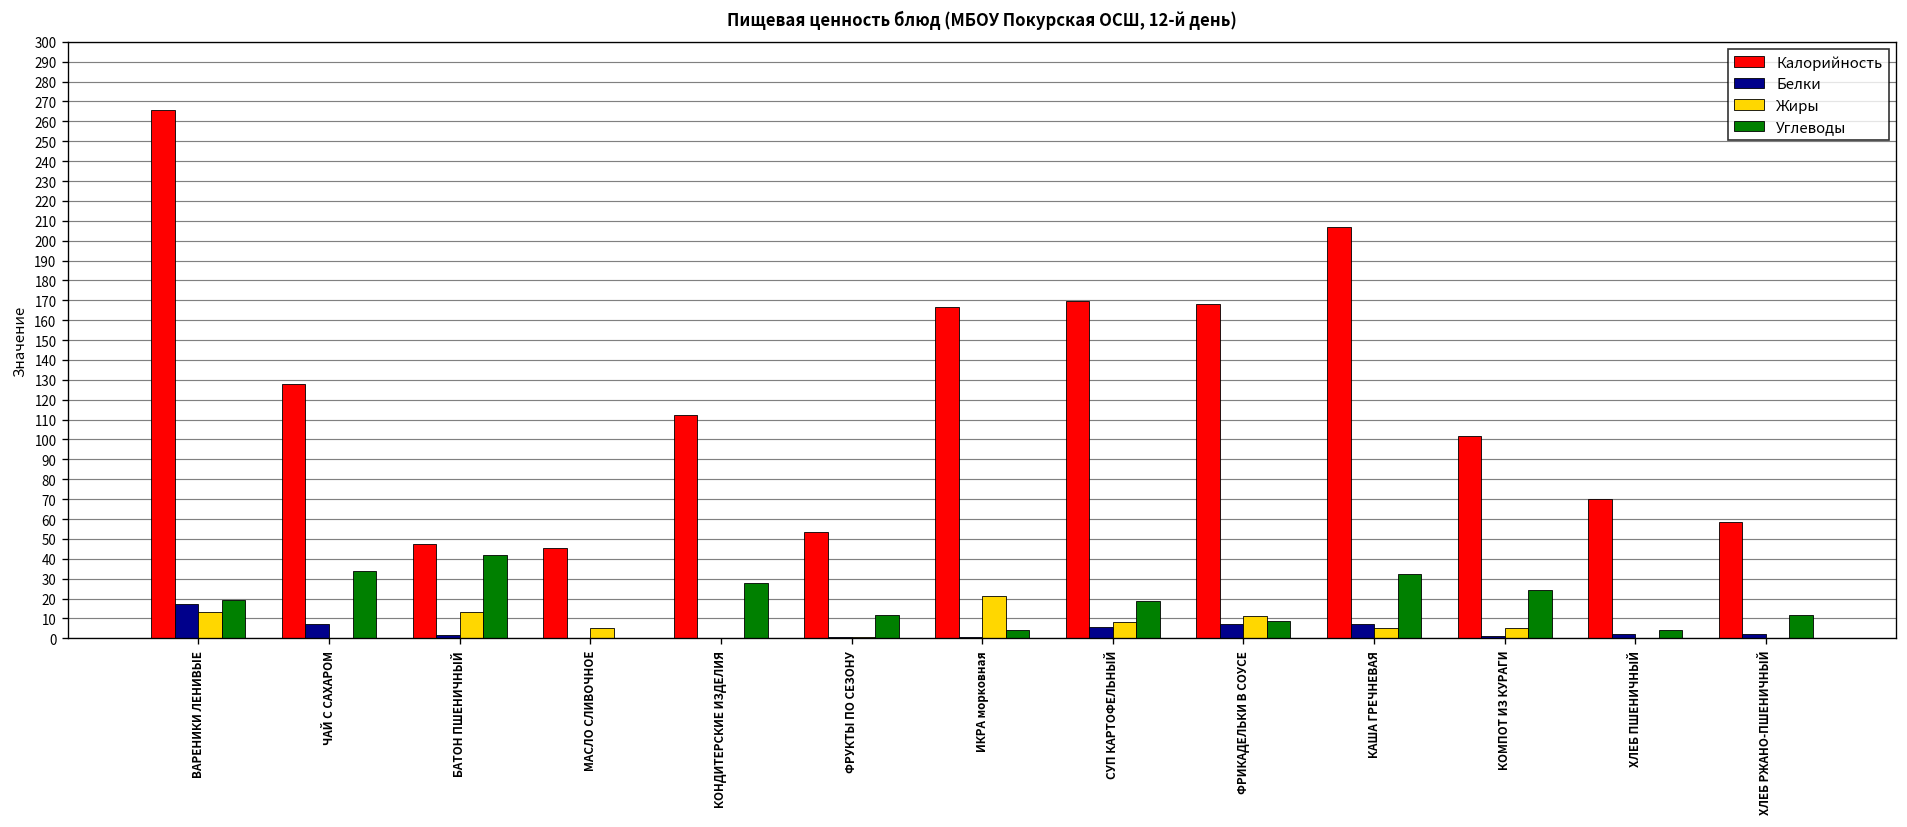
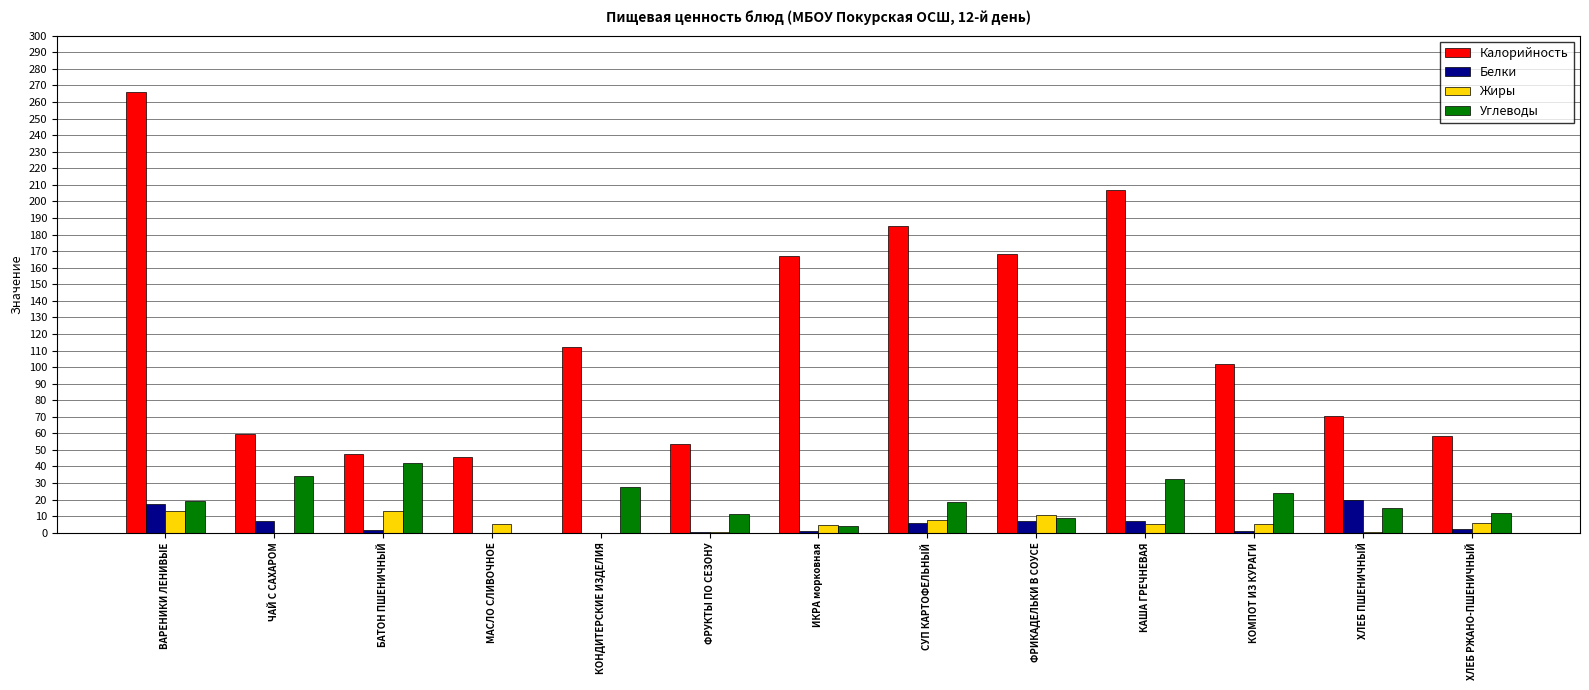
Калорийность, ЧАЙ С САХАРОМ: 128 -> 60
Жиры, ИКРА морковная: 22 -> 5
Калорийность, СУП КАРТОФЕЛЬНЫЙ: 170 -> 185
Белки, ХЛЕБ ПШЕНИЧНЫЙ: 2 -> 20
Углеводы, ХЛЕБ ПШЕНИЧНЫЙ: 4 -> 15
Жиры, ХЛЕБ РЖАНО-ПШЕНИЧНЫЙ: 0 -> 6
